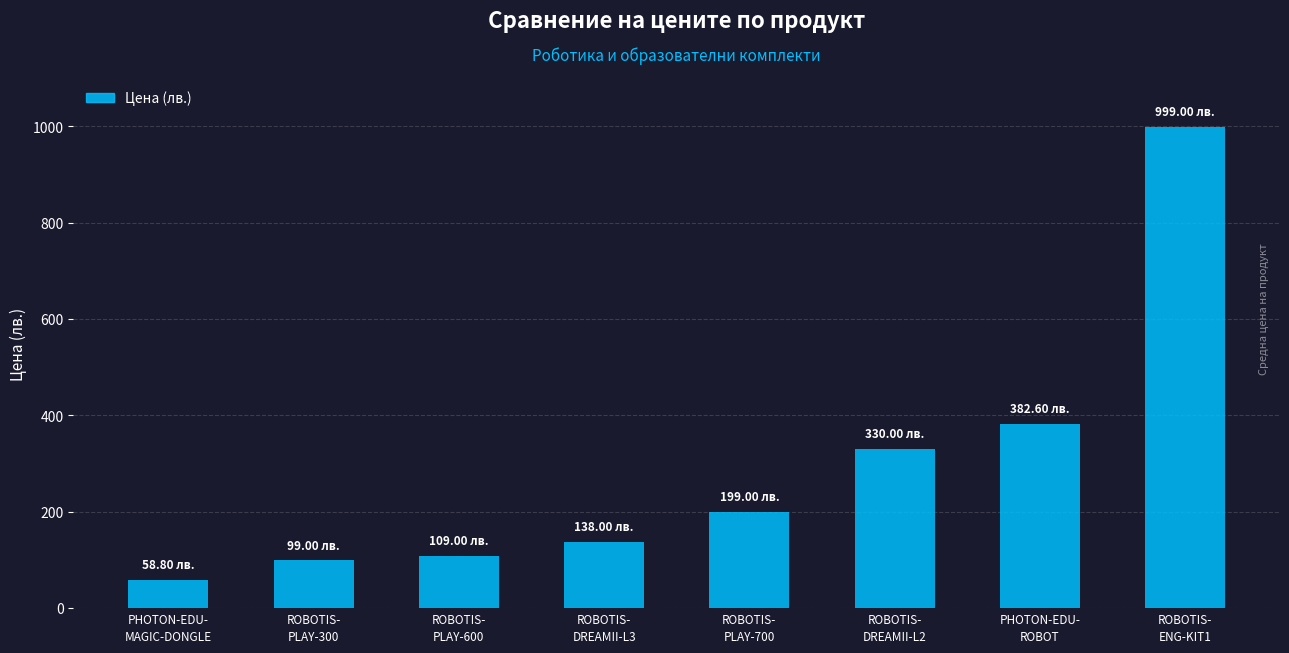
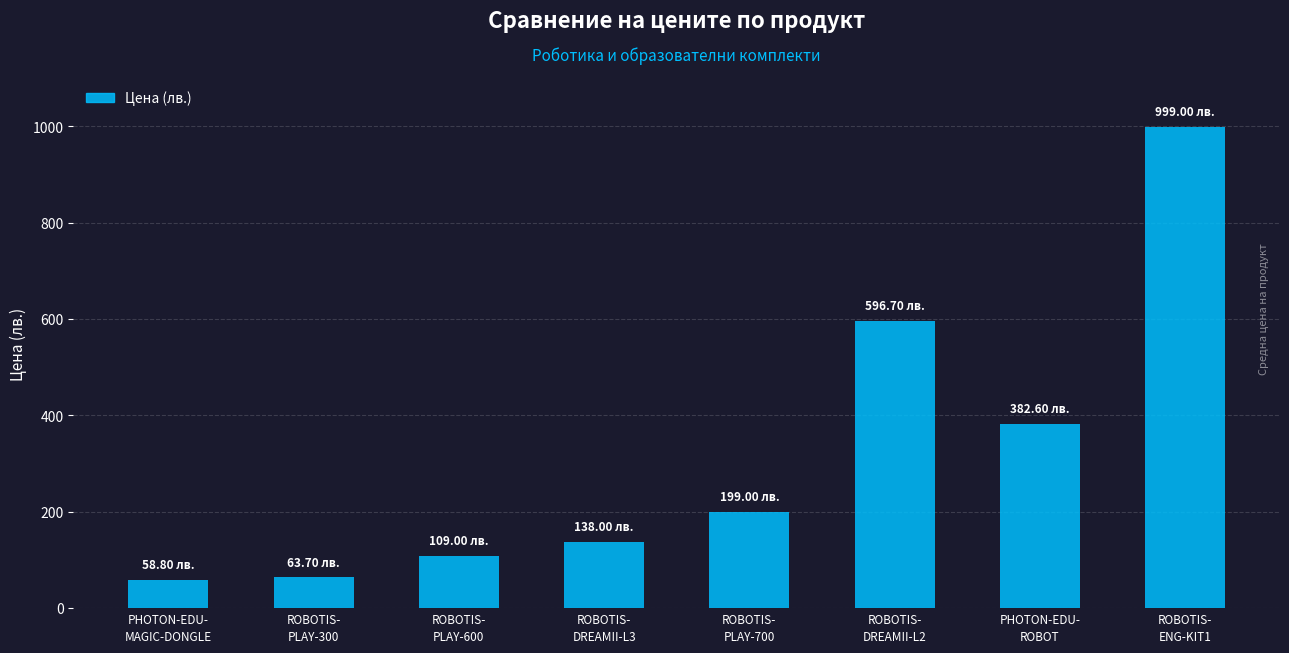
ROBOTIS- PLAY-300: 99.00 -> 63.70
ROBOTIS- DREAMII-L2: 330.00 -> 596.70
